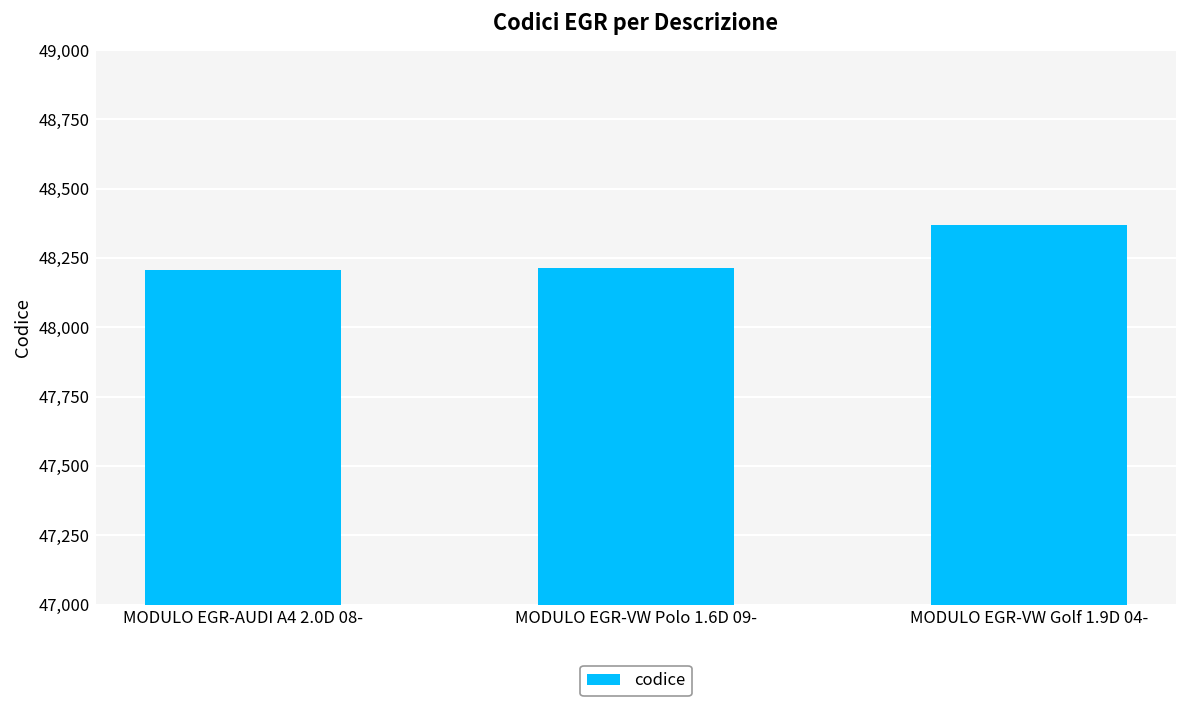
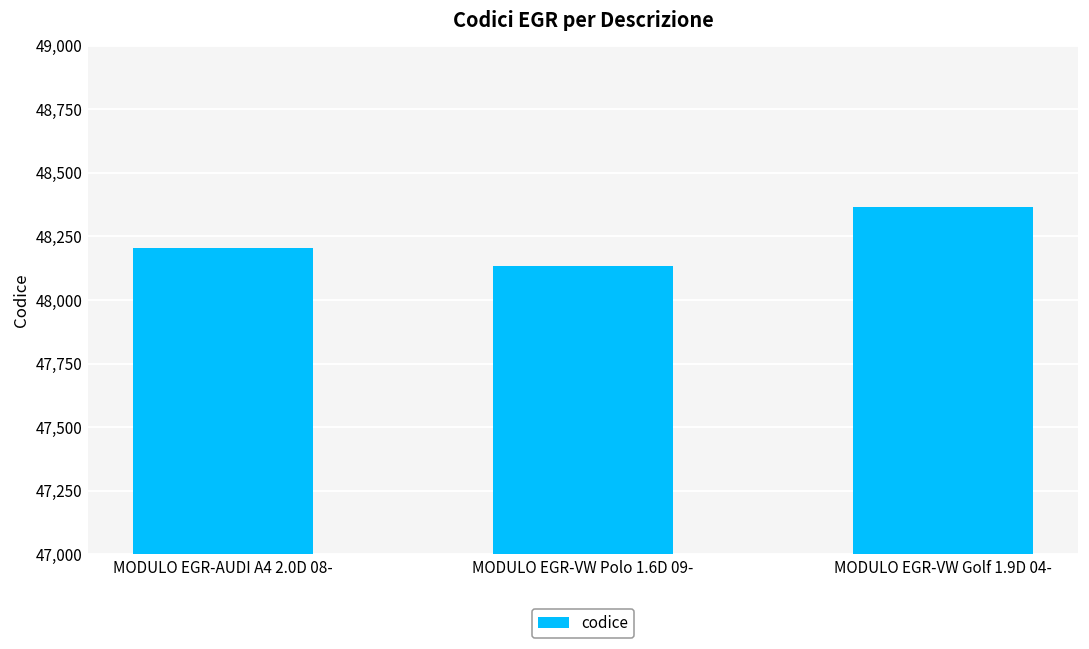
MODULO EGR-VW Polo 1.6D 09-: 48,210 -> 48,130
